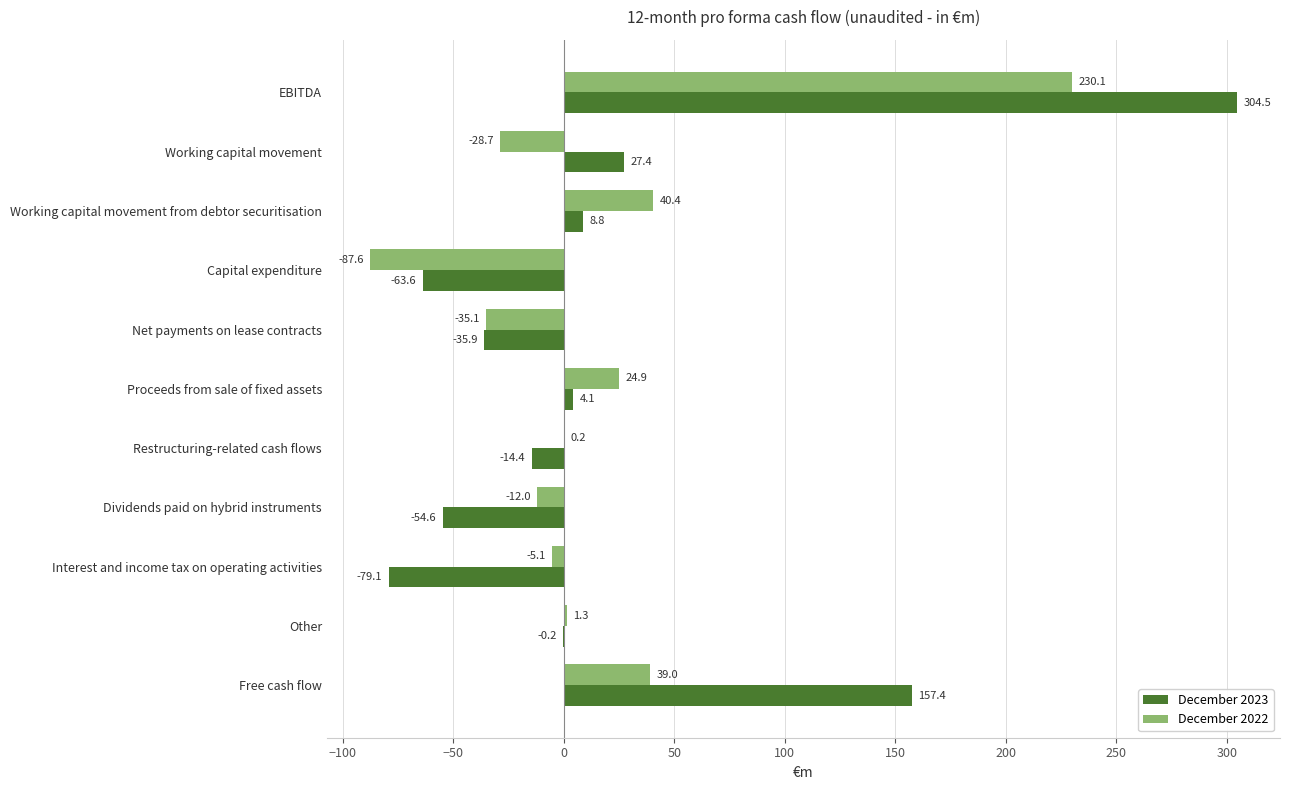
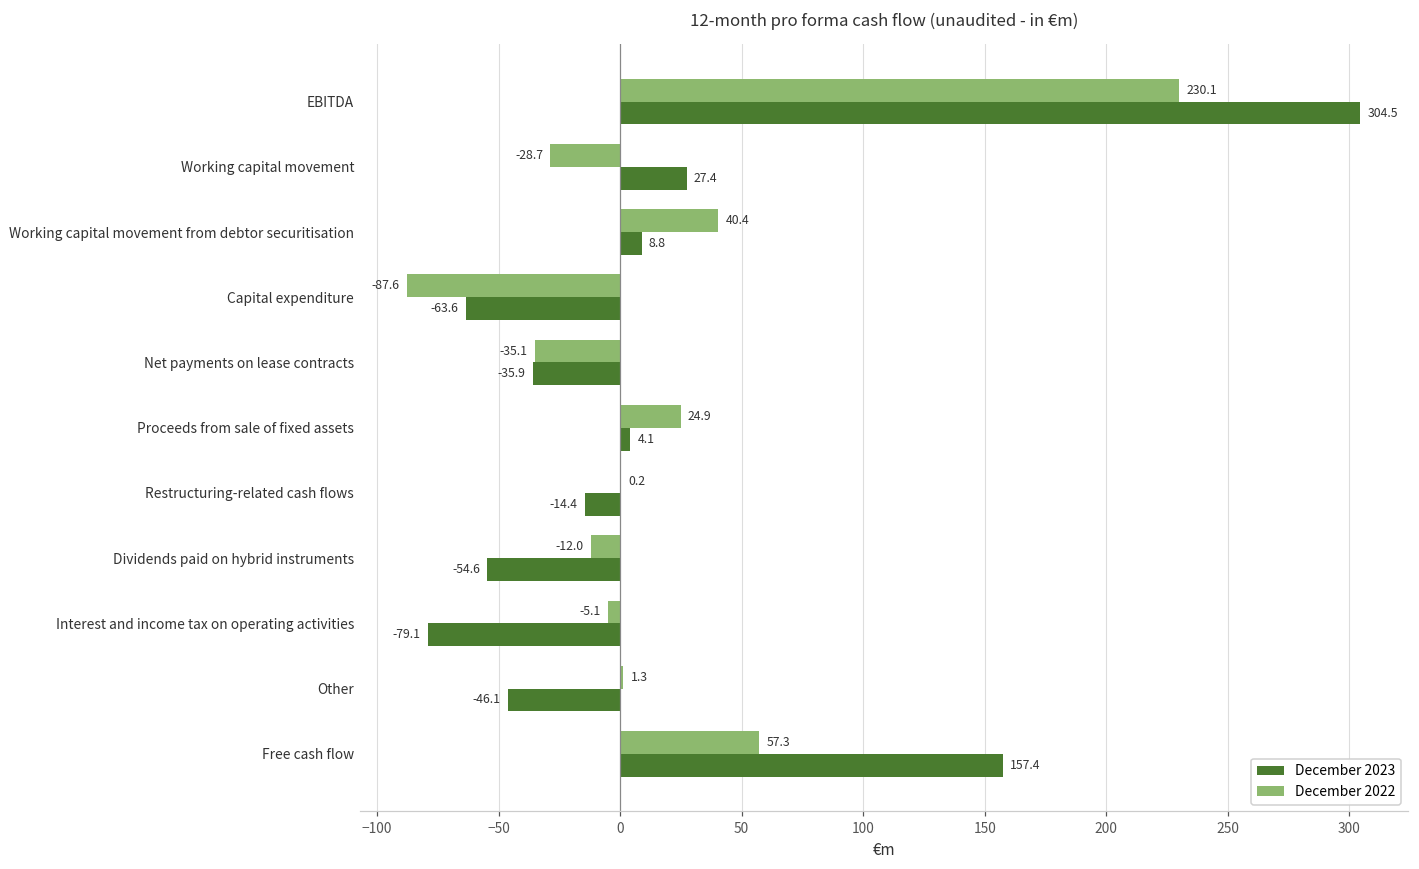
December 2023, Other: -0.2 -> -46.1
December 2022, Free cash flow: 39.0 -> 57.3
